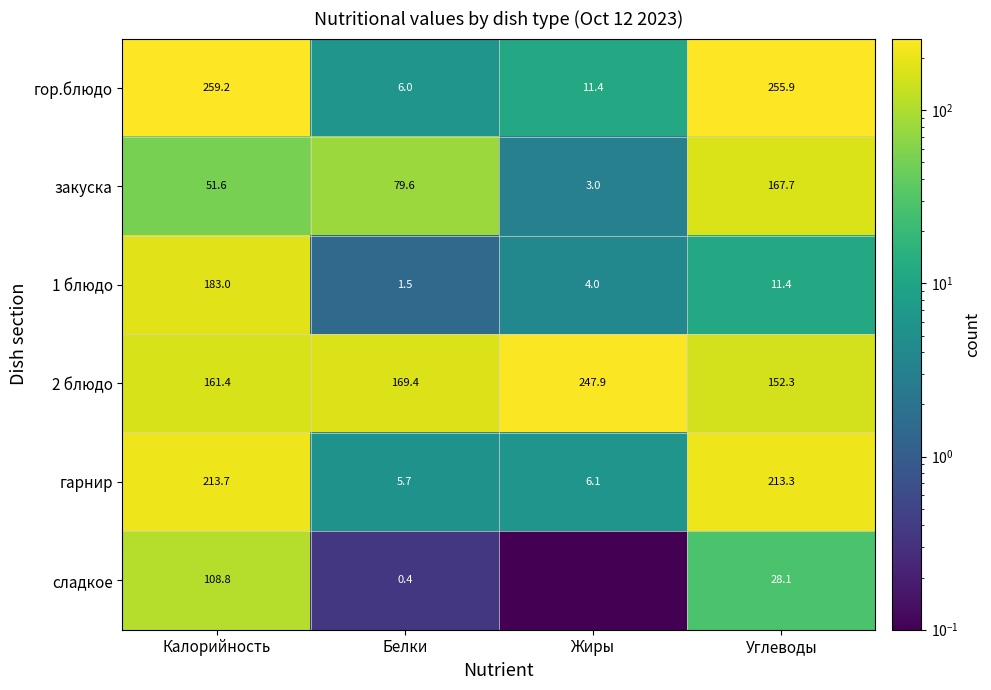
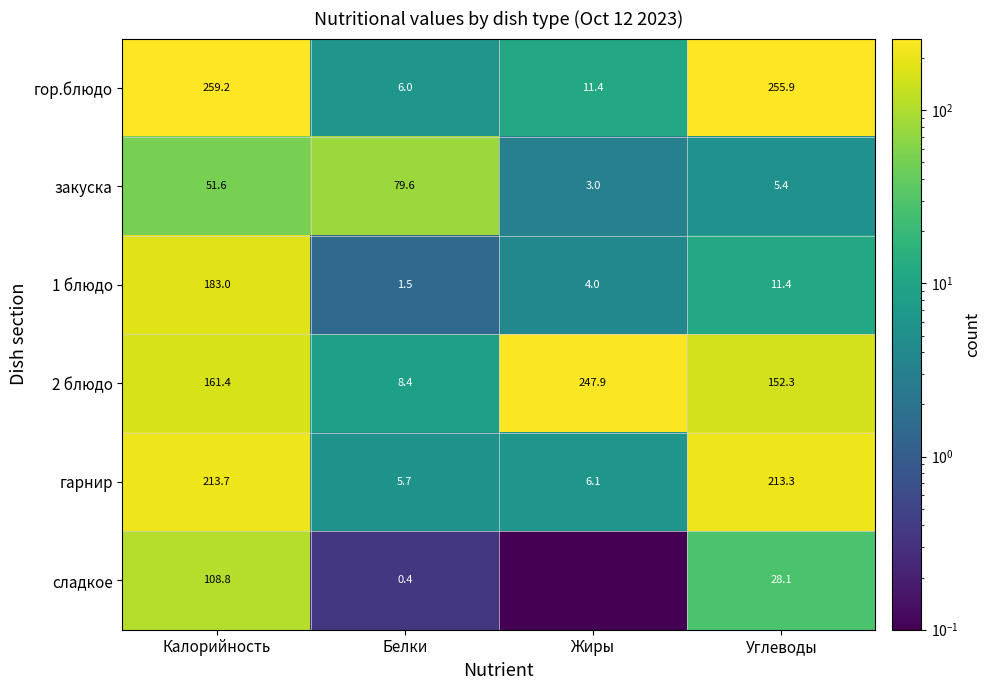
закуска, Углеводы: 167.7 -> 5.4
2 блюдо, Белки: 169.4 -> 8.4
